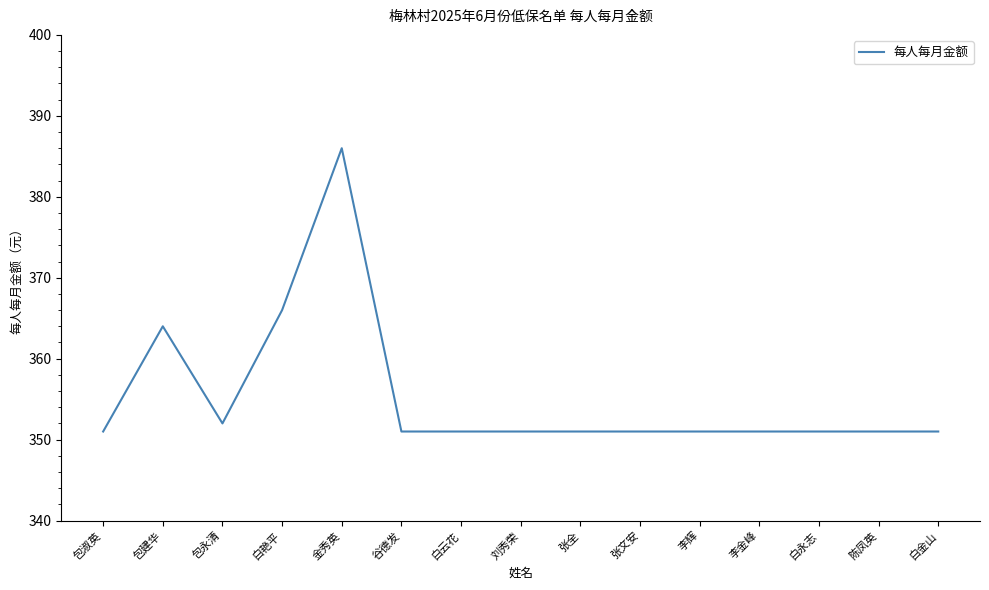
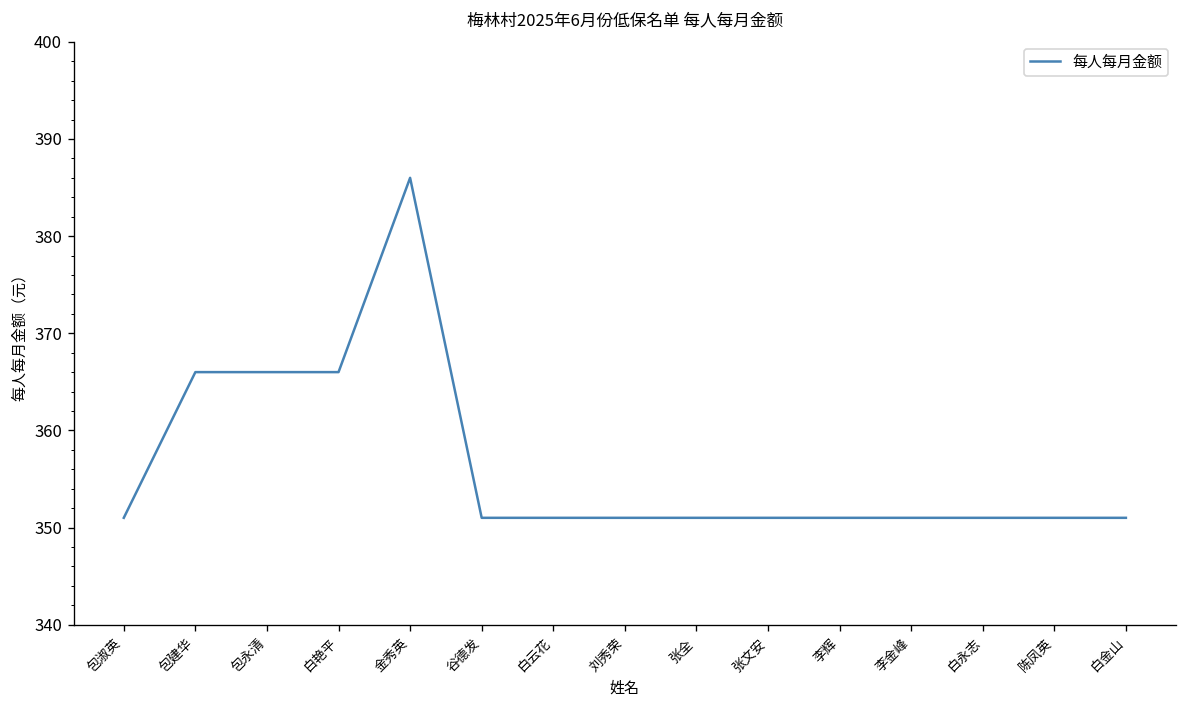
包建华: 364 -> 366
包永清: 352 -> 366
